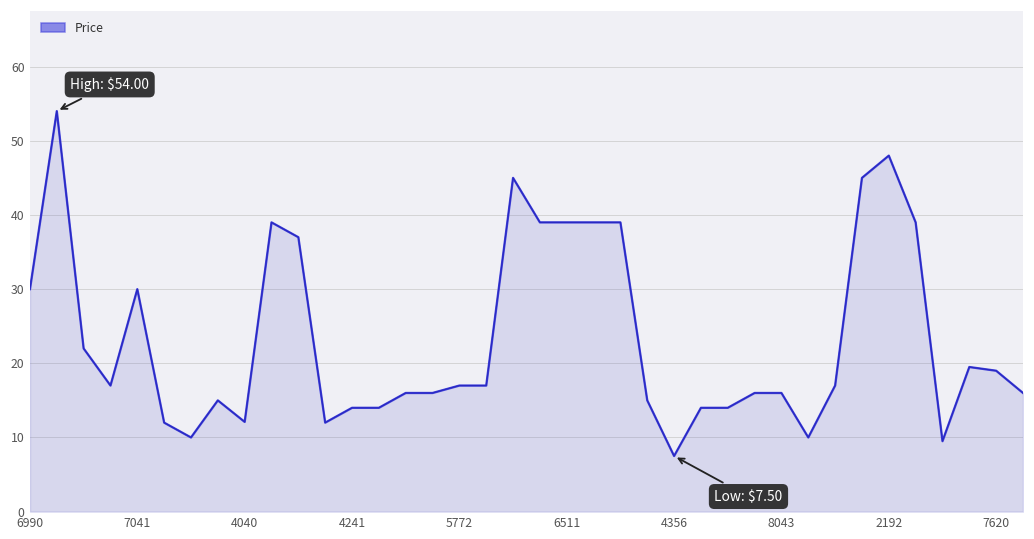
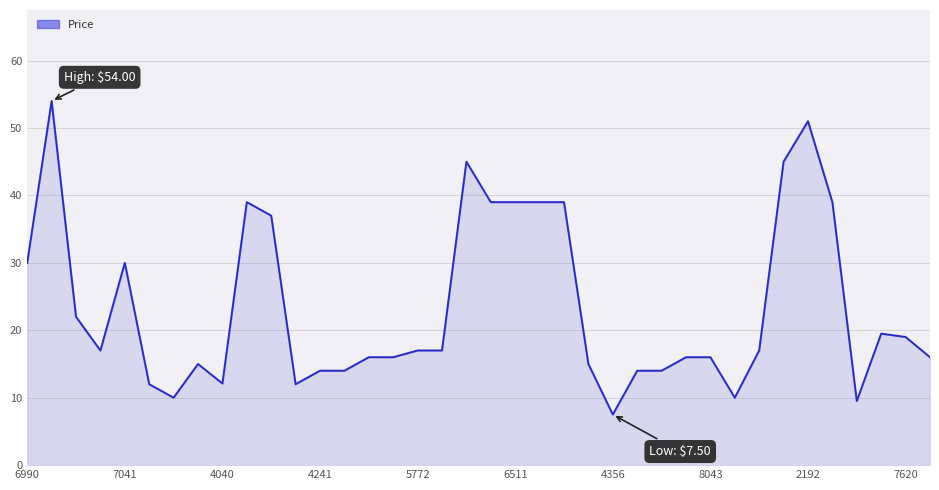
2192: 48 -> 51
